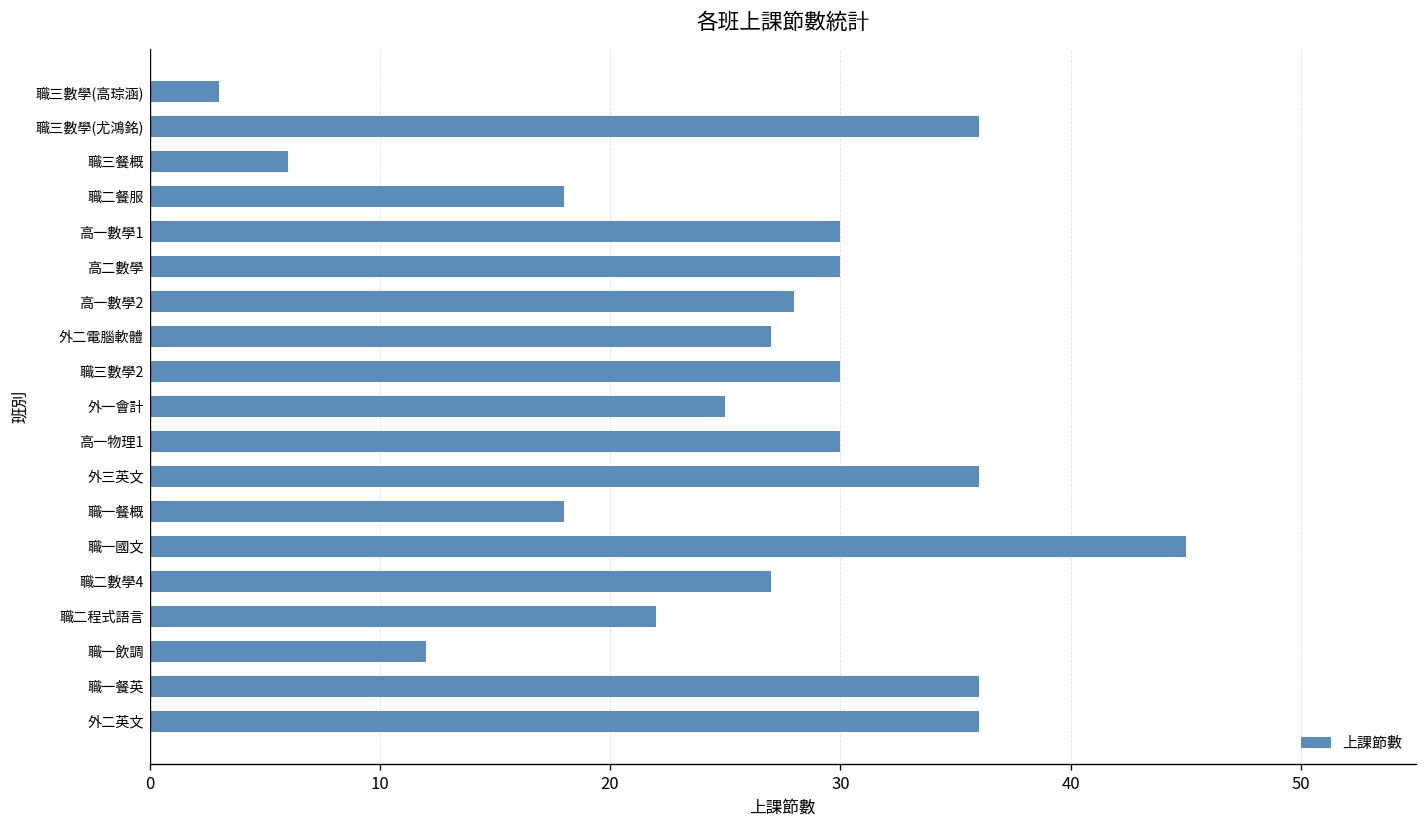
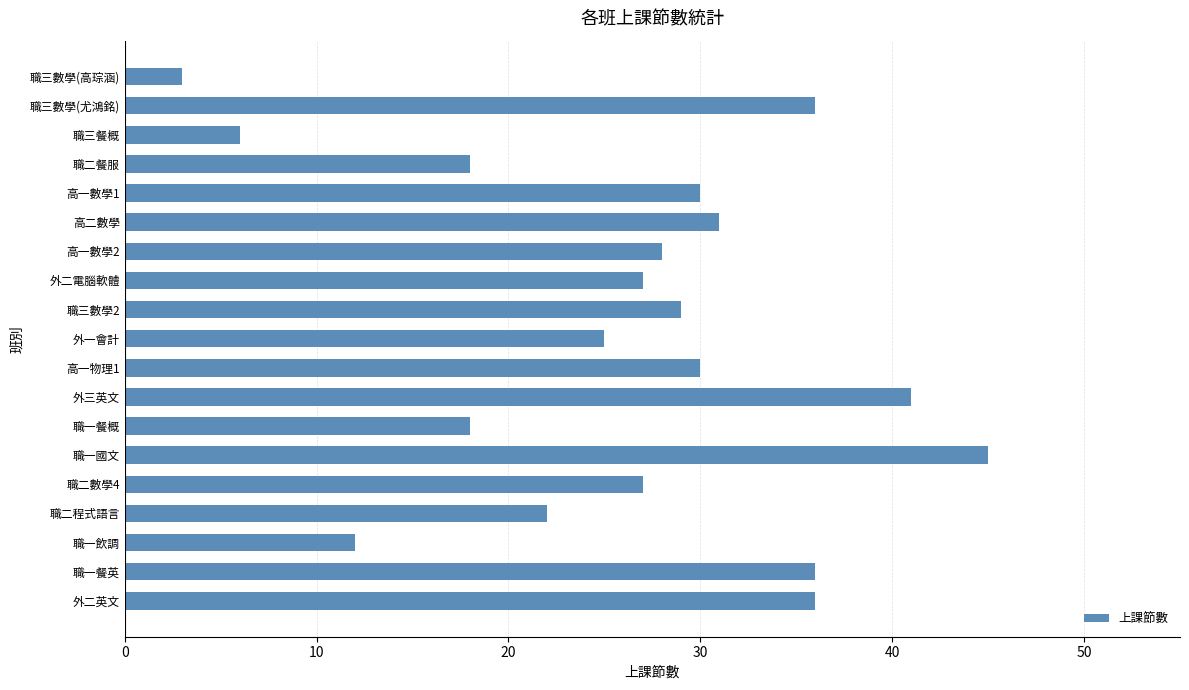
高二數學: 30 -> 31
職三數學2: 30 -> 29
外三英文: 36 -> 41
